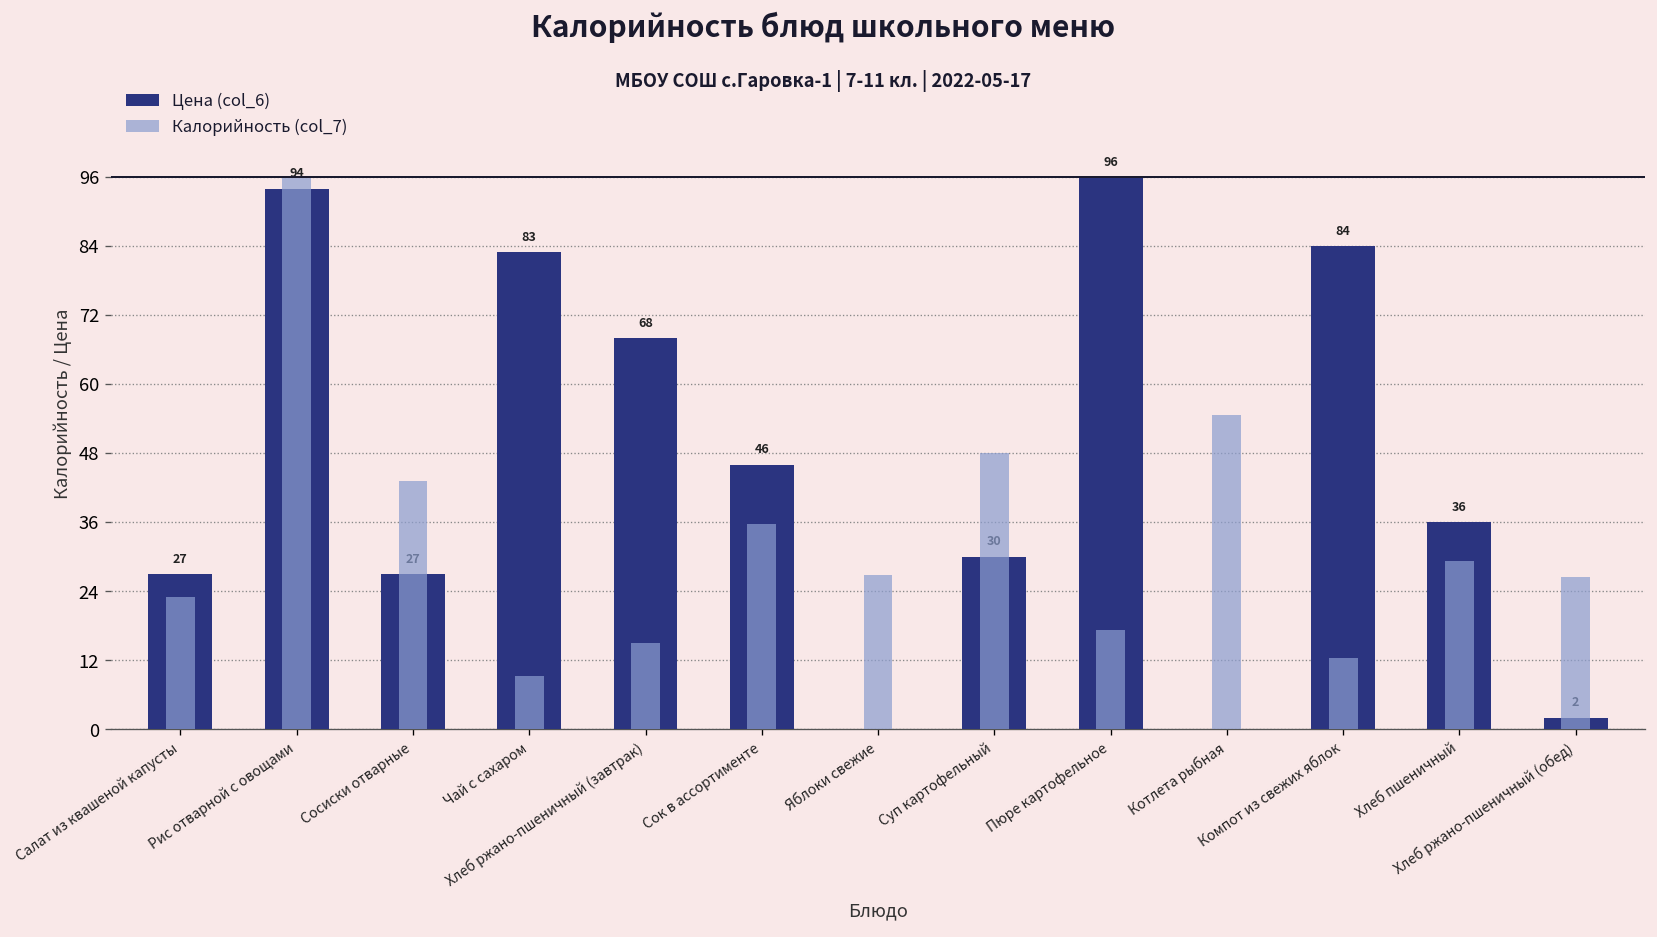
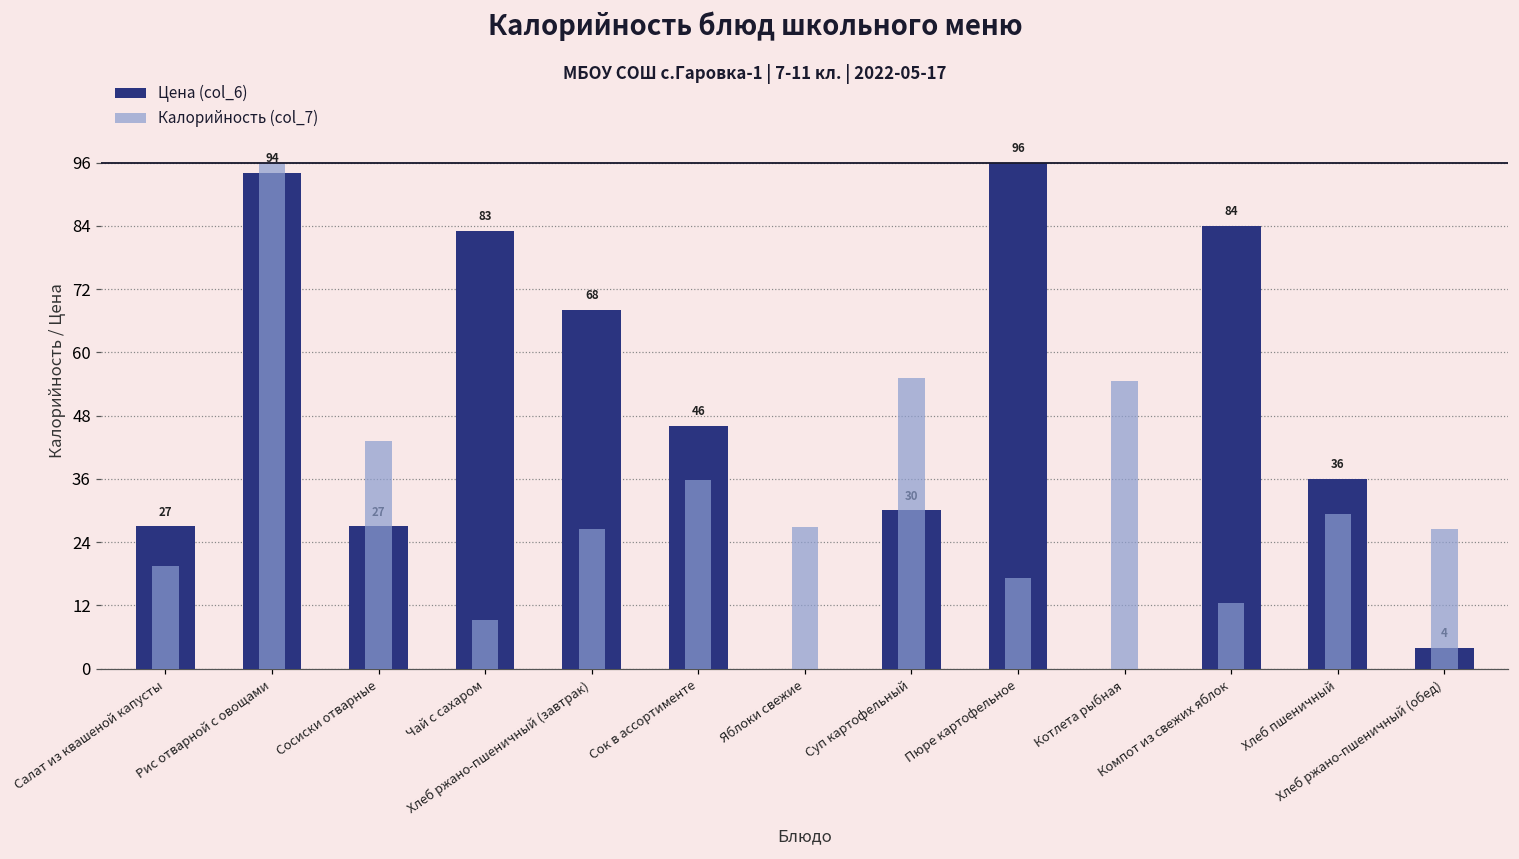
Калорийность (col_7), Салат из квашеной капусты: 23 -> 20
Калорийность (col_7), Хлеб ржано-пшеничный (завтрак): 15 -> 26
Калорийность (col_7), Суп картофельный: 48 -> 55
Цена (col_6), Хлеб ржано-пшеничный (обед): 2 -> 4
